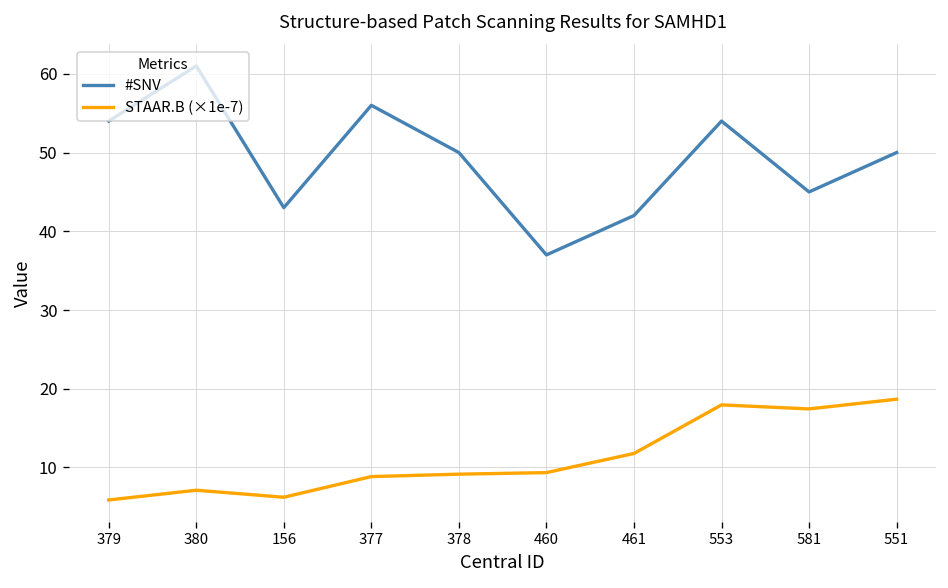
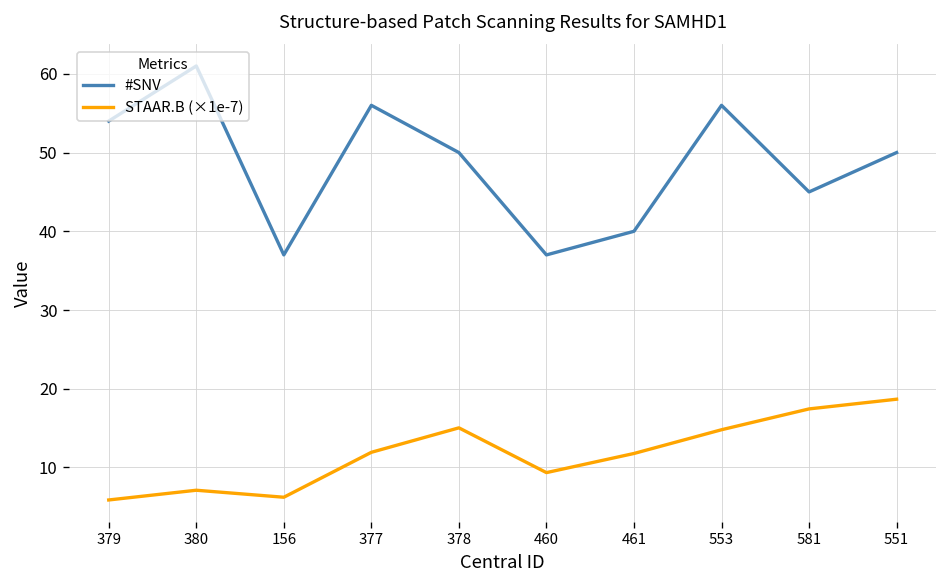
#SNV, 156: 43 -> 37
STAAR.B (×1e-7), 377: 9 -> 12
STAAR.B (×1e-7), 378: 9 -> 15
#SNV, 461: 42 -> 40
#SNV, 553: 54 -> 56
STAAR.B (×1e-7), 553: 18 -> 15
